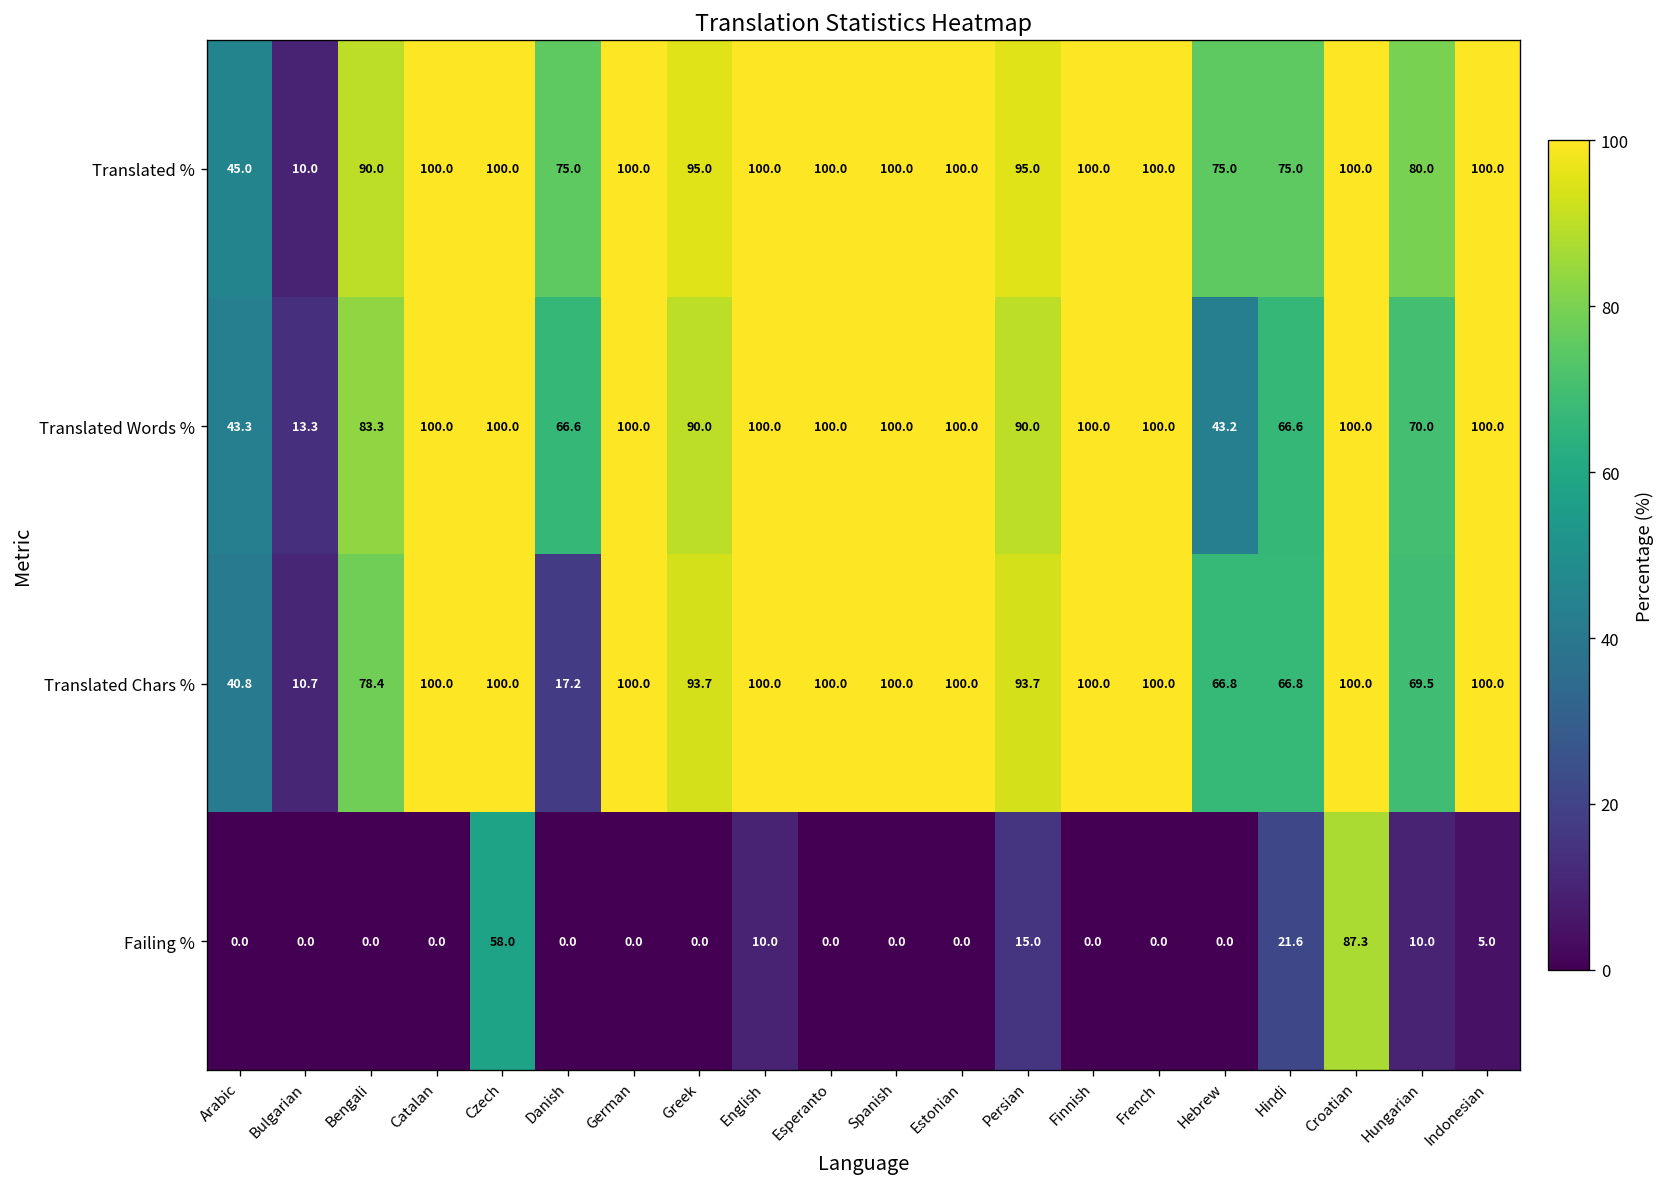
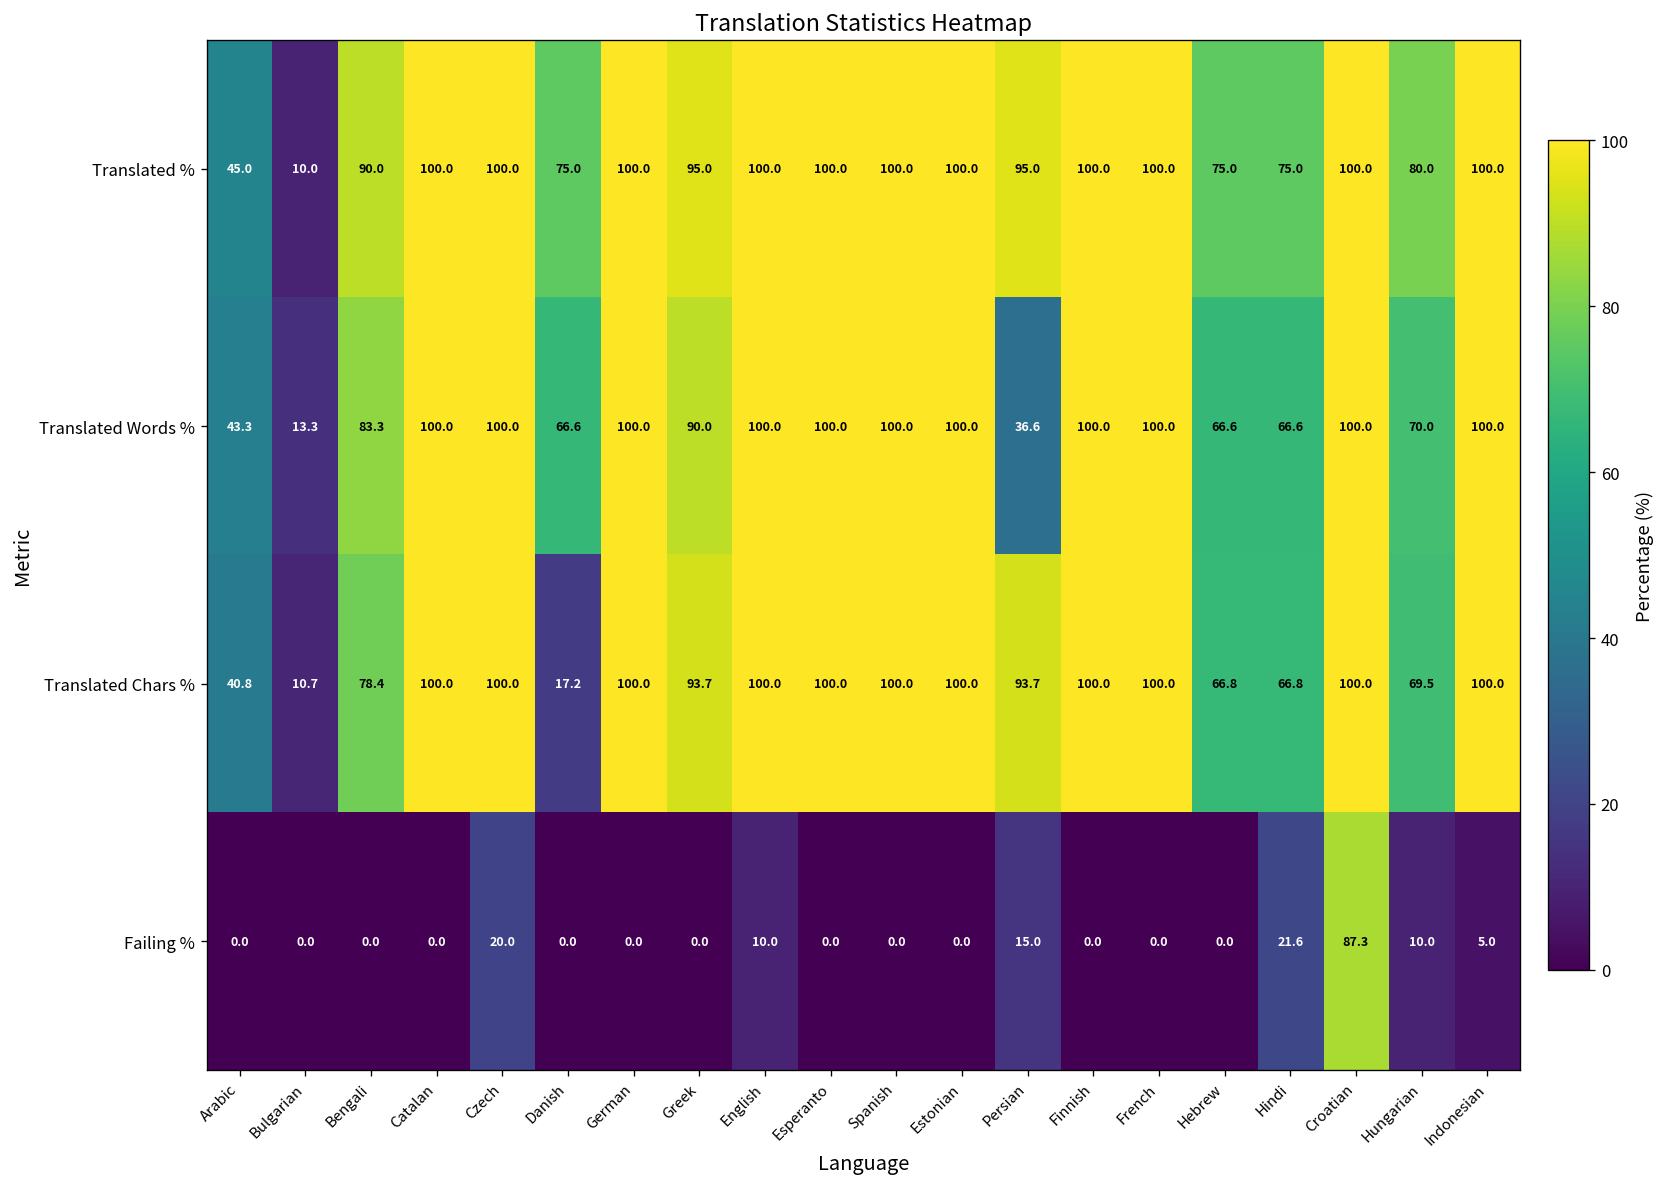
Translated Words %, Persian: 90.0 -> 36.6
Translated Words %, Hebrew: 43.2 -> 66.6
Failing %, Czech: 58.0 -> 20.0
